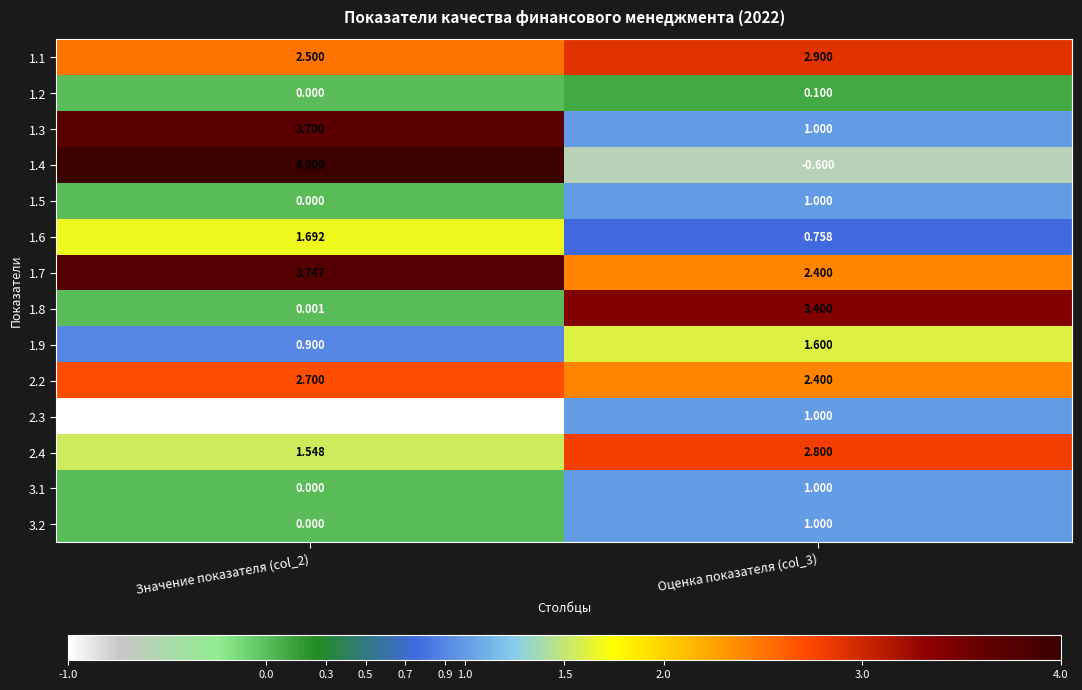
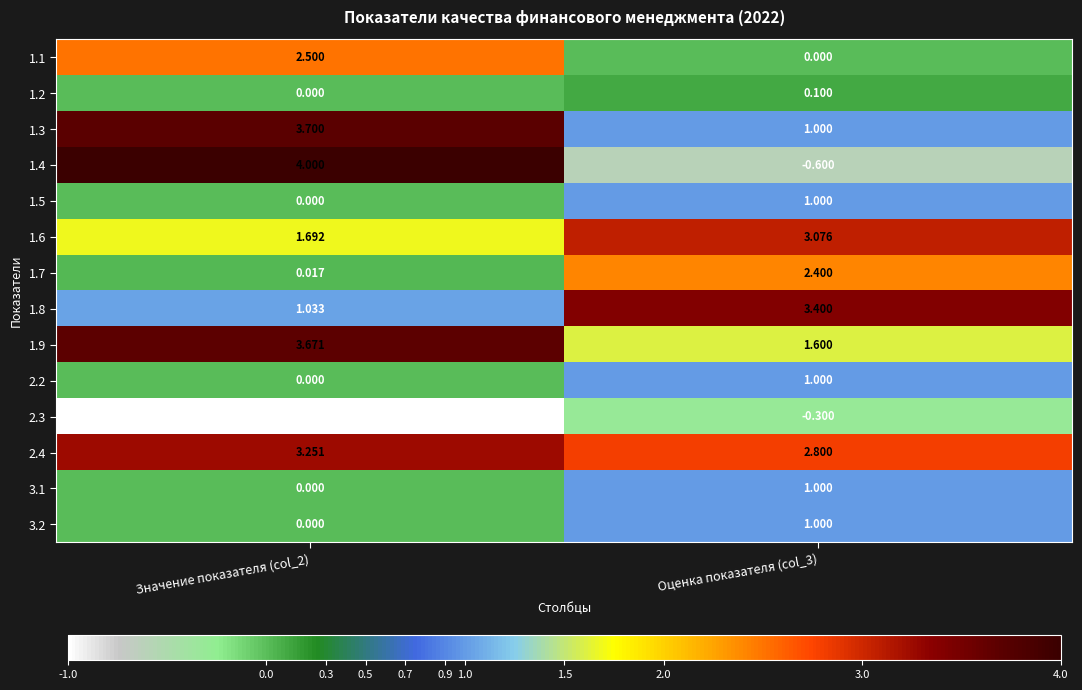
1.1, Оценка показателя (col_3): 2.900 -> 0.000
1.6, Оценка показателя (col_3): 0.758 -> 3.076
1.7, Значение показателя (col_2): 3.747 -> 0.017
1.8, Значение показателя (col_2): 0.001 -> 1.033
1.9, Значение показателя (col_2): 0.900 -> 3.671
2.2, Значение показателя (col_2): 2.700 -> 0.000
2.2, Оценка показателя (col_3): 2.400 -> 1.000
2.3, Оценка показателя (col_3): 1.000 -> -0.300
2.4, Значение показателя (col_2): 1.548 -> 3.251
